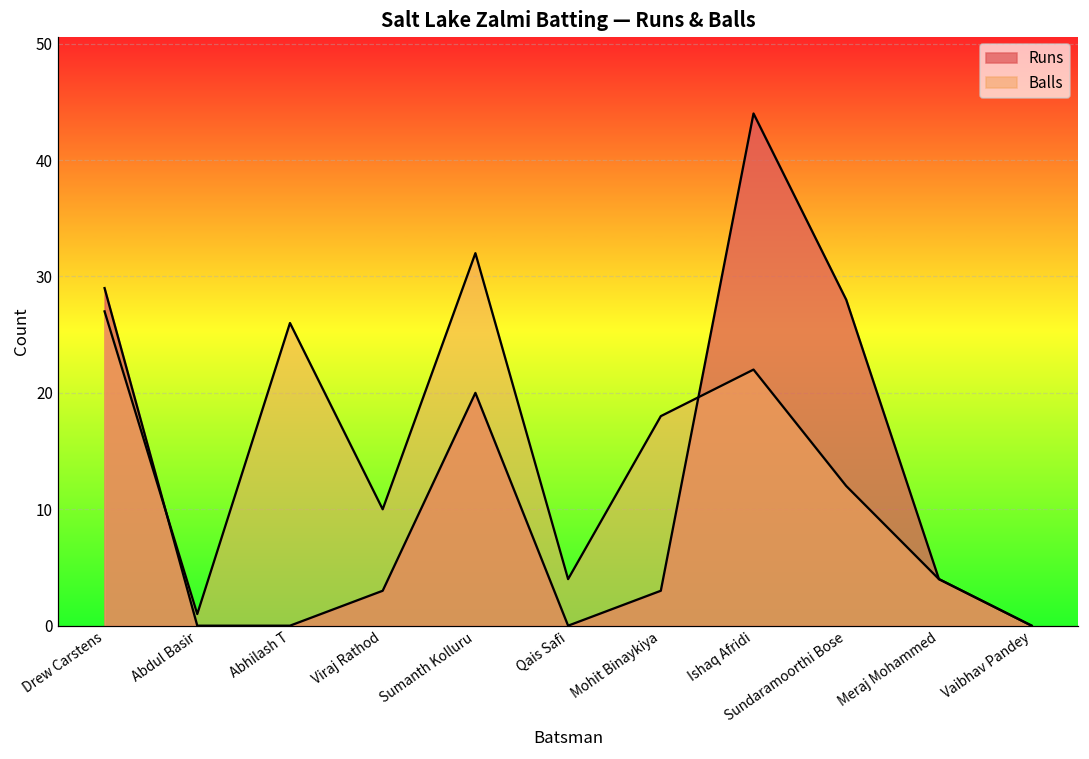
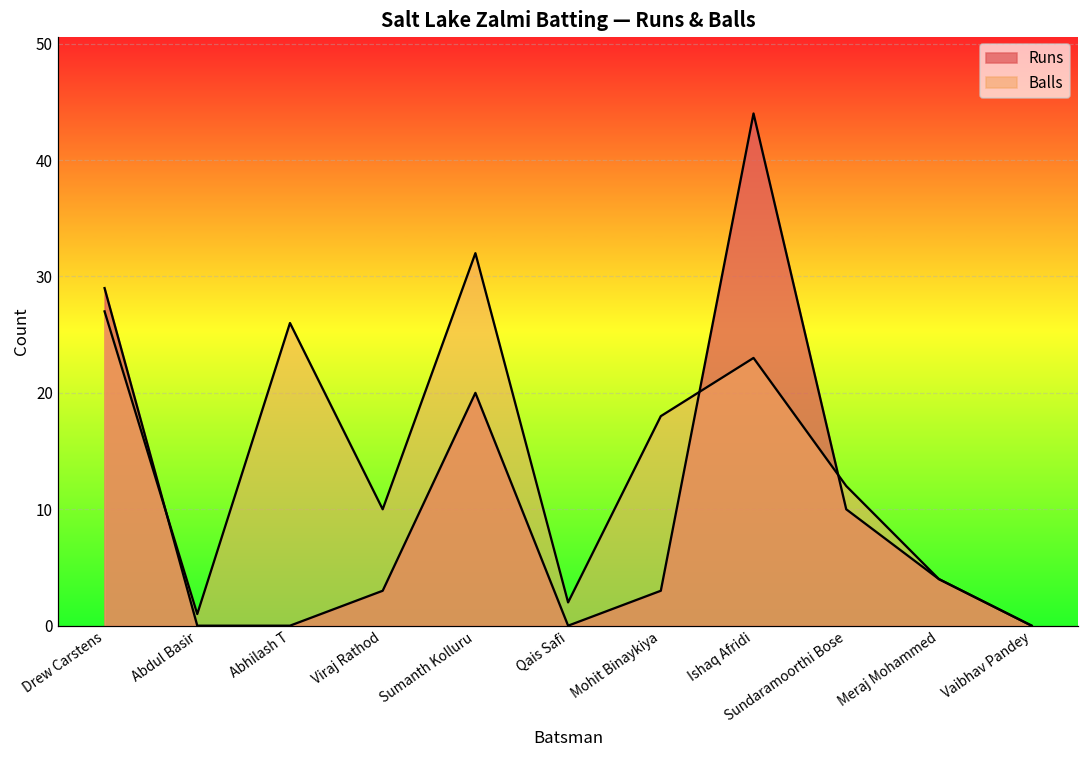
Balls, Qais Safi: 4 -> 2
Balls, Ishaq Afridi: 22 -> 23
Runs, Sundaramoorthi Bose: 28 -> 10
